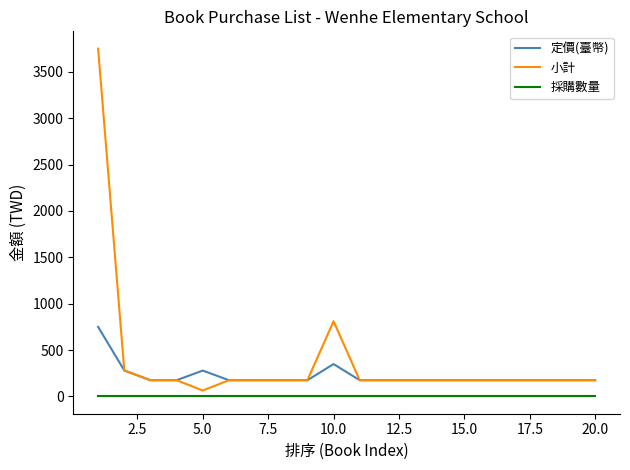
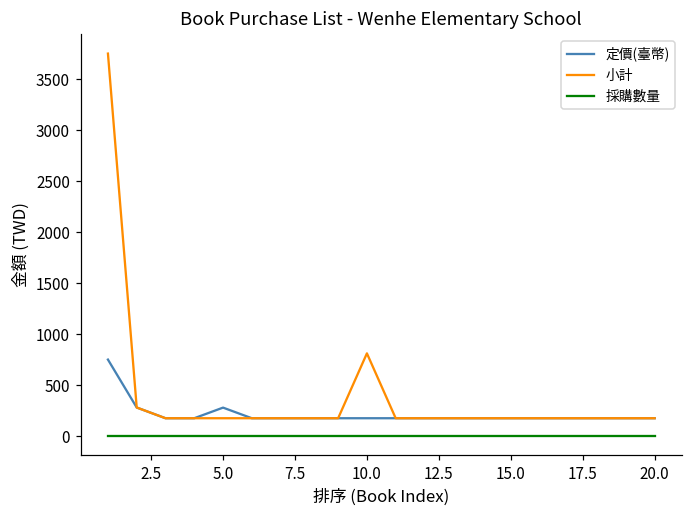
小計, 5.0: 100 -> 200
定價(臺幣), 10.0: 300 -> 200
